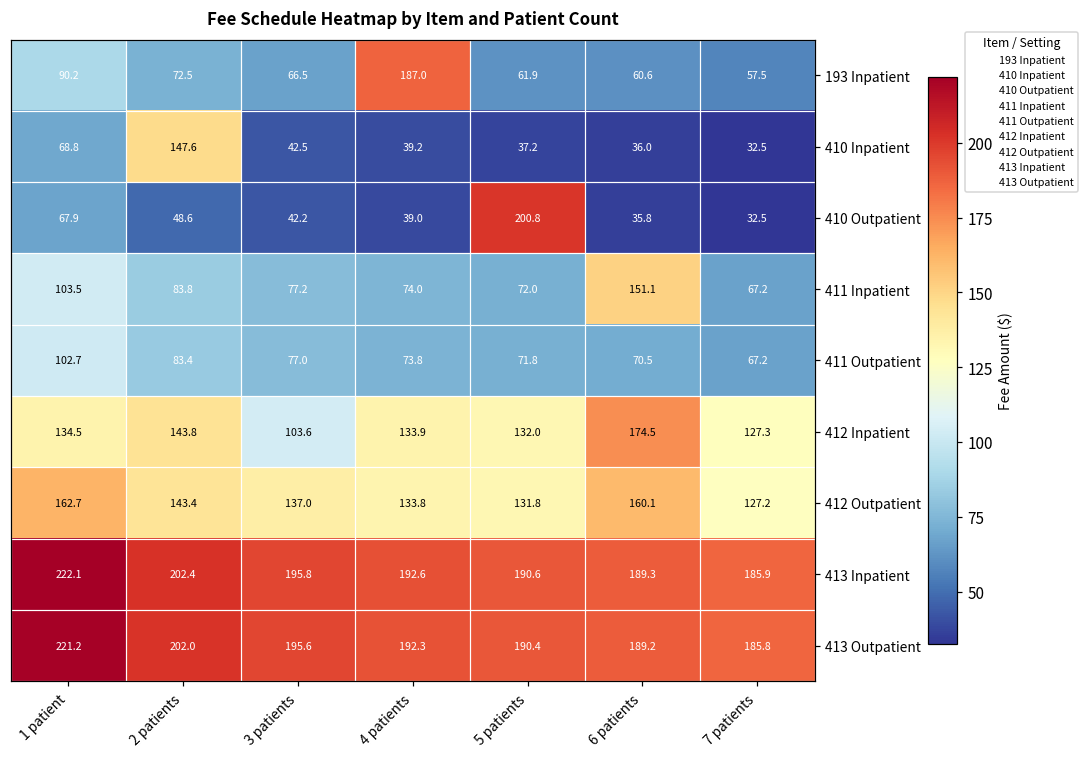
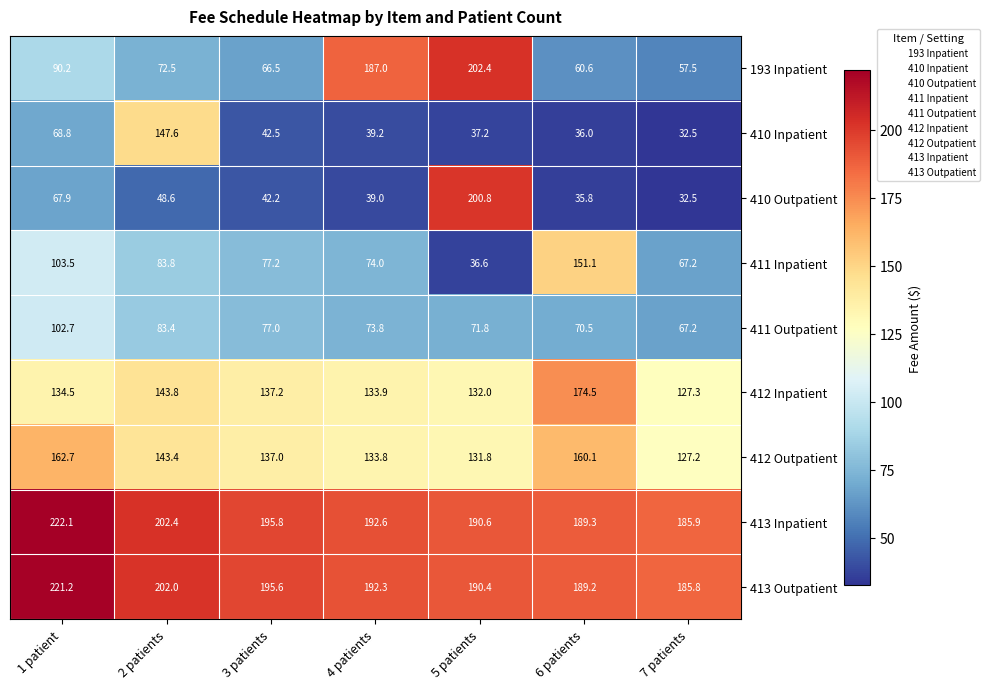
193 Inpatient, 5 patients: 61.9 -> 202.4
411 Inpatient, 5 patients: 72.0 -> 36.6
412 Inpatient, 3 patients: 103.6 -> 137.2
